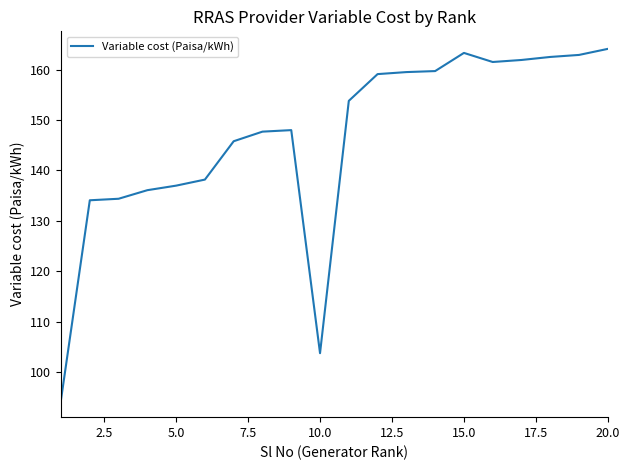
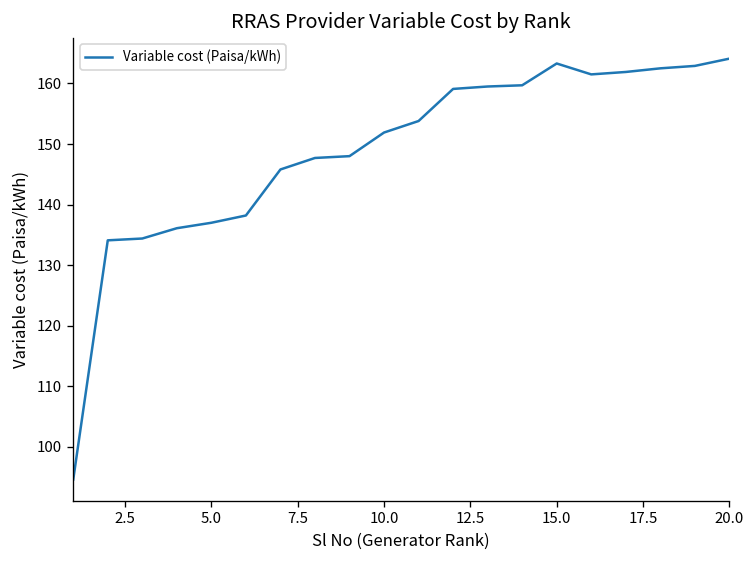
10.0: 104 -> 152
